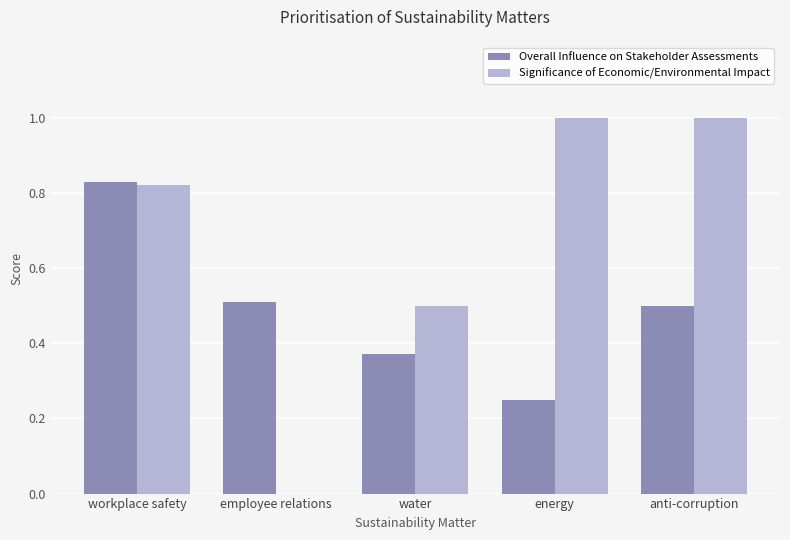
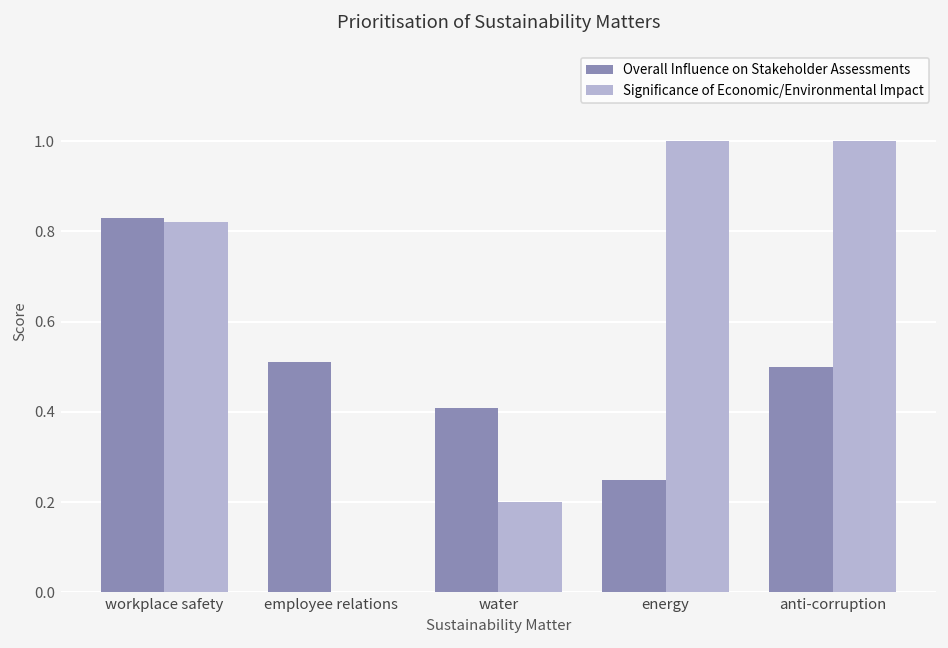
Overall Influence on Stakeholder Assessments, water: 0.37 -> 0.41
Significance of Economic/Environmental Impact, water: 0.5 -> 0.2
